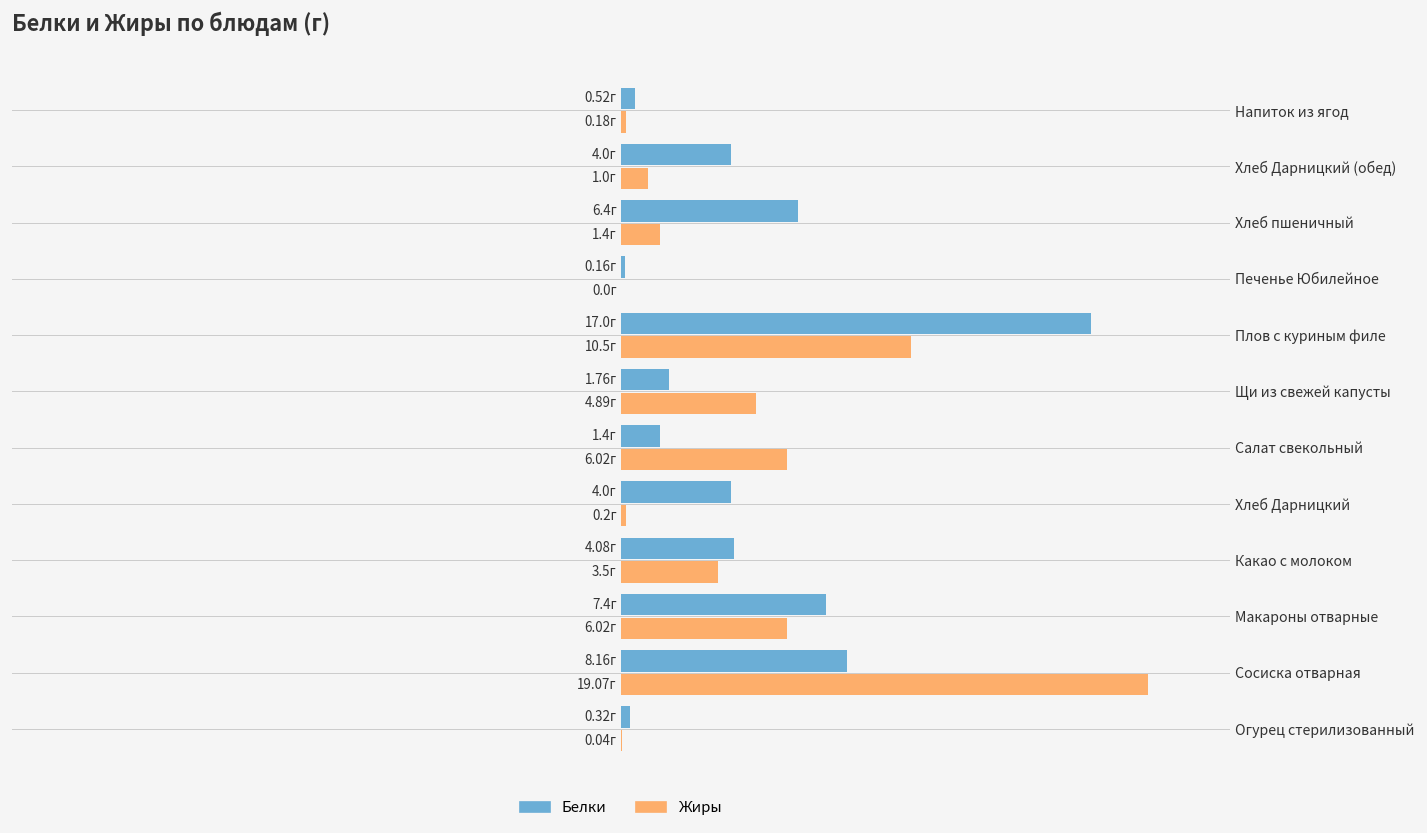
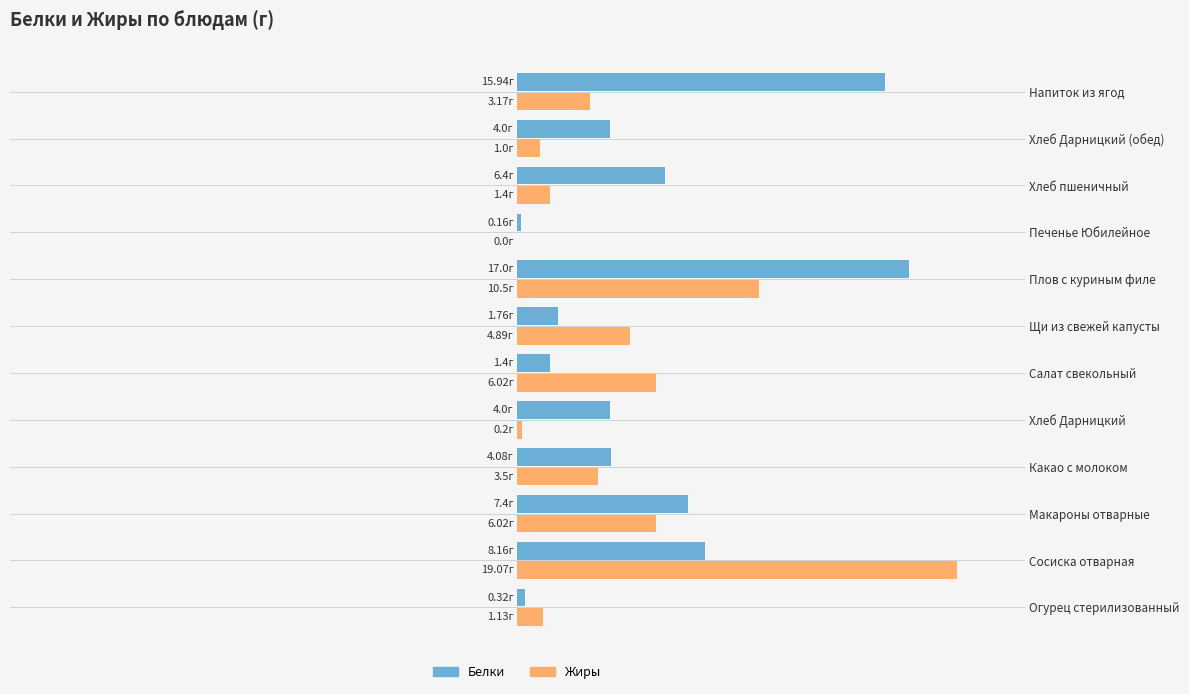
Белки, Напиток из ягод: 0.52г -> 15.94г
Жиры, Напиток из ягод: 0.18г -> 3.17г
Жиры, Огурец стерилизованный: 0.04г -> 1.13г
